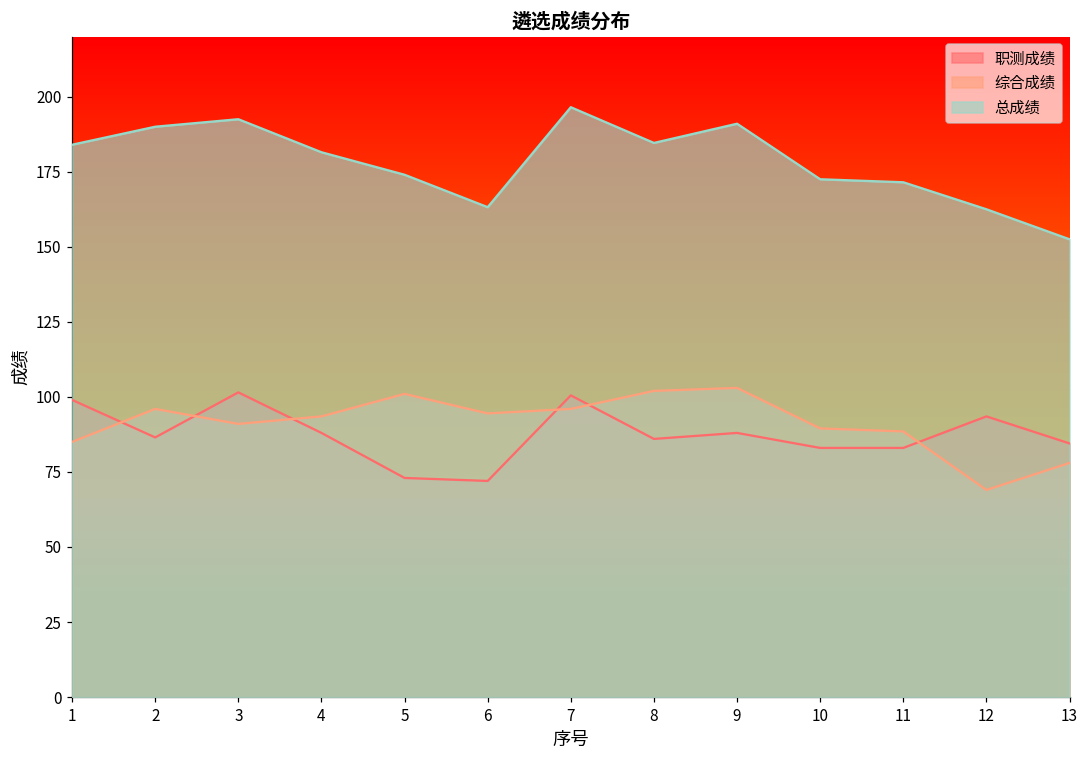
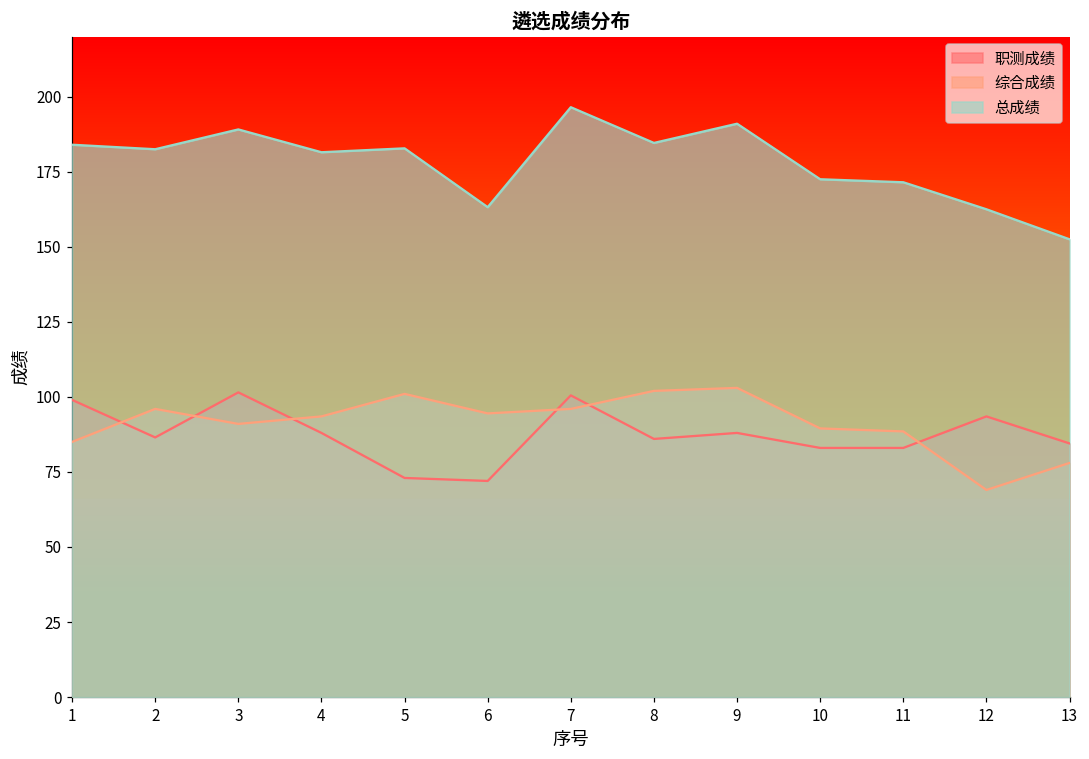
总成绩, 2: 190 -> 183
总成绩, 3: 193 -> 189
总成绩, 5: 174 -> 183
